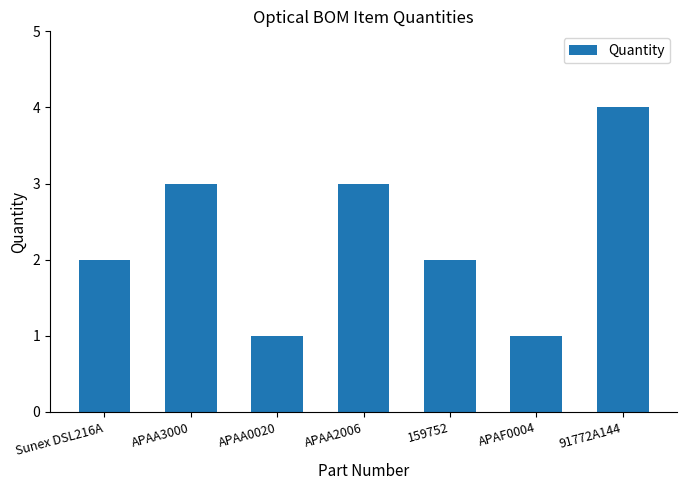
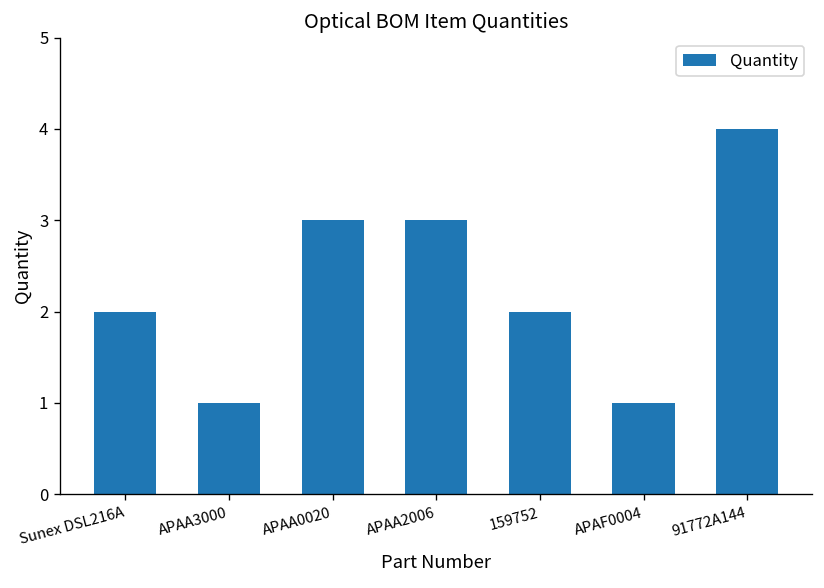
APAA3000: 3 -> 1
APAA0020: 1 -> 3
